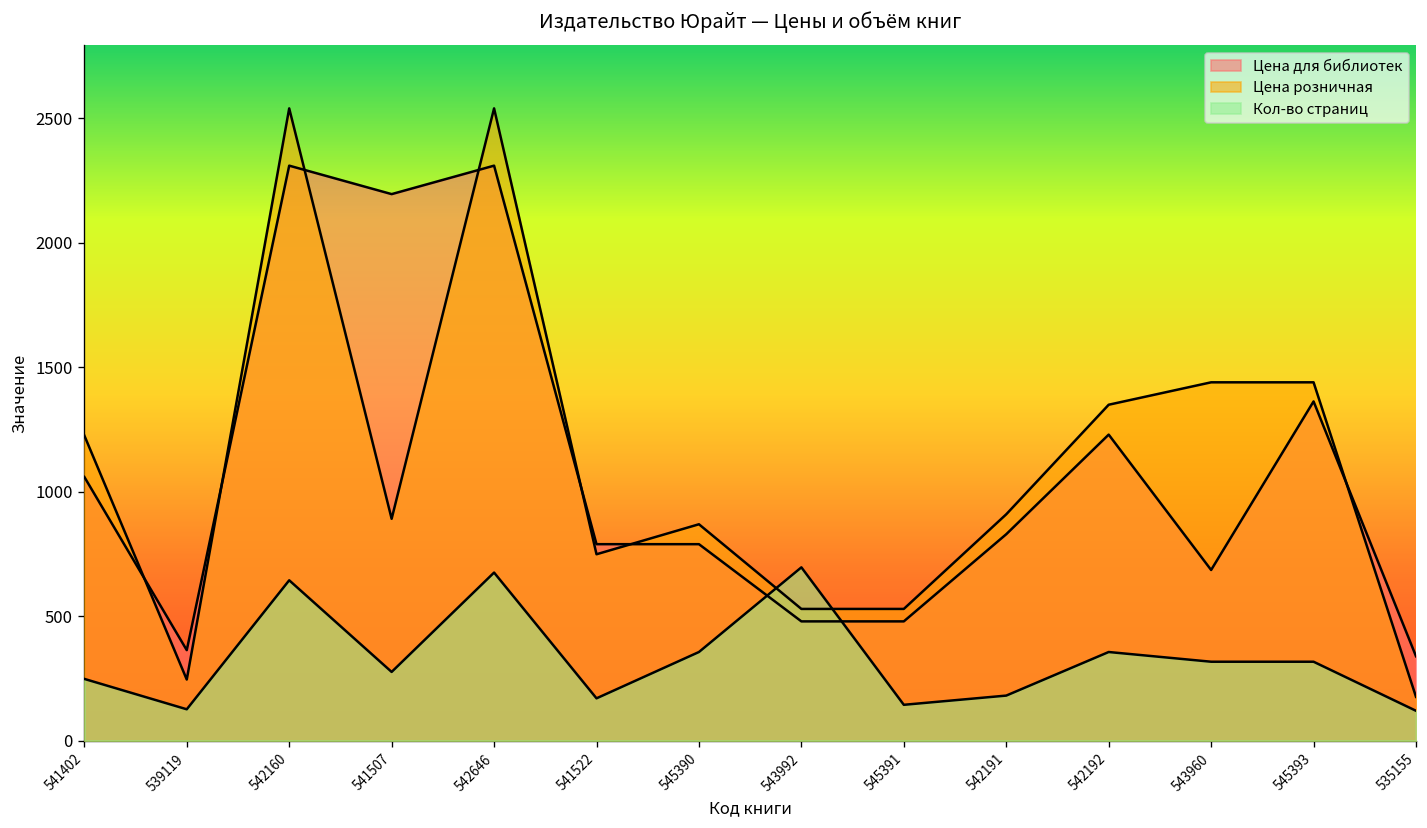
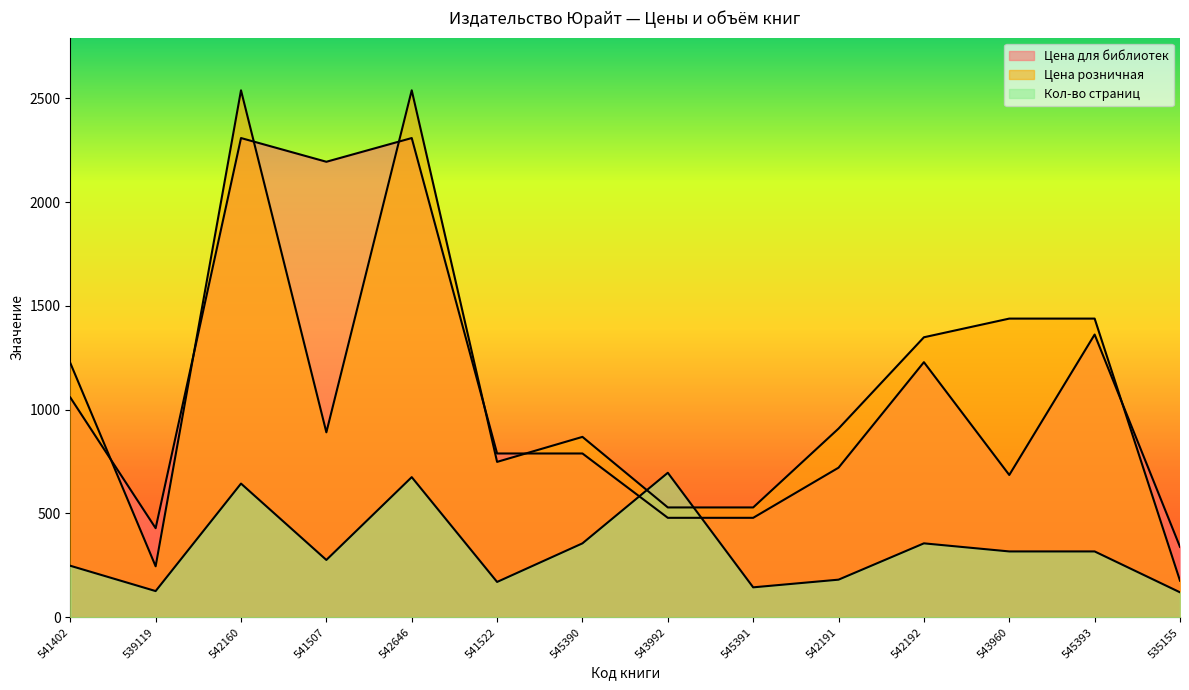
Цена для библиотек, 539119: 360 -> 430
Цена для библиотек, 542191: 830 -> 720
